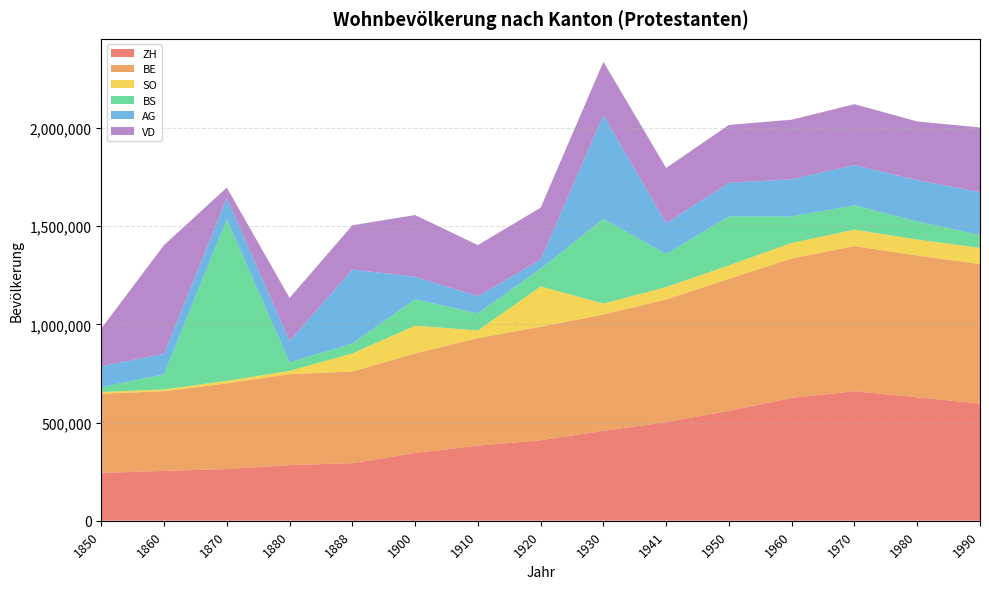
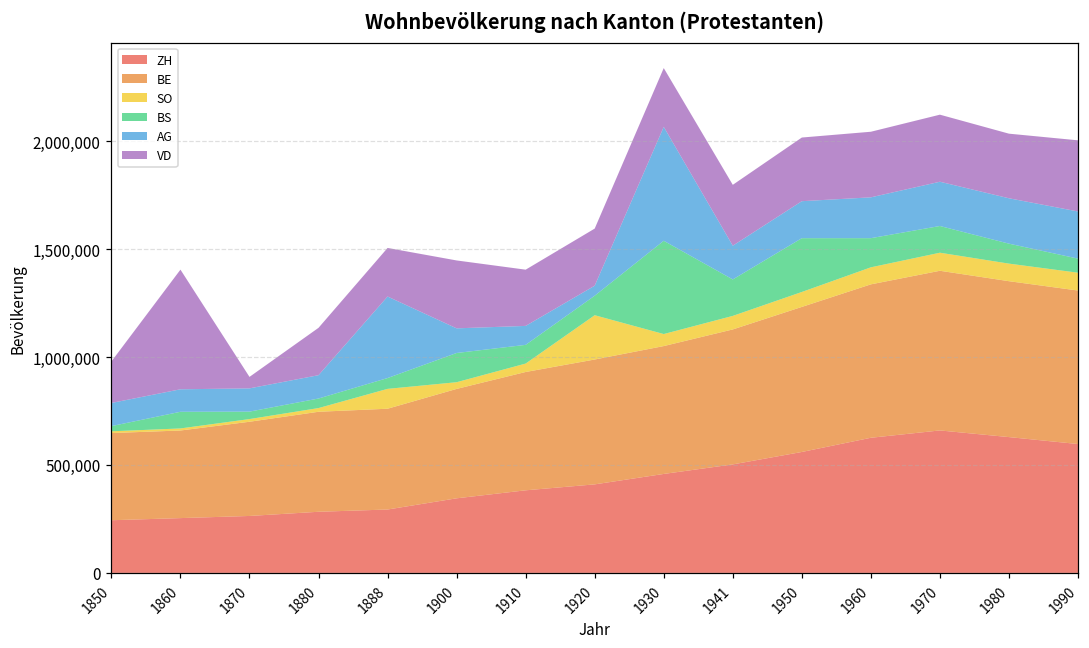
BS, 1870: 820,000 -> 30,000
SO, 1900: 140,000 -> 30,000
